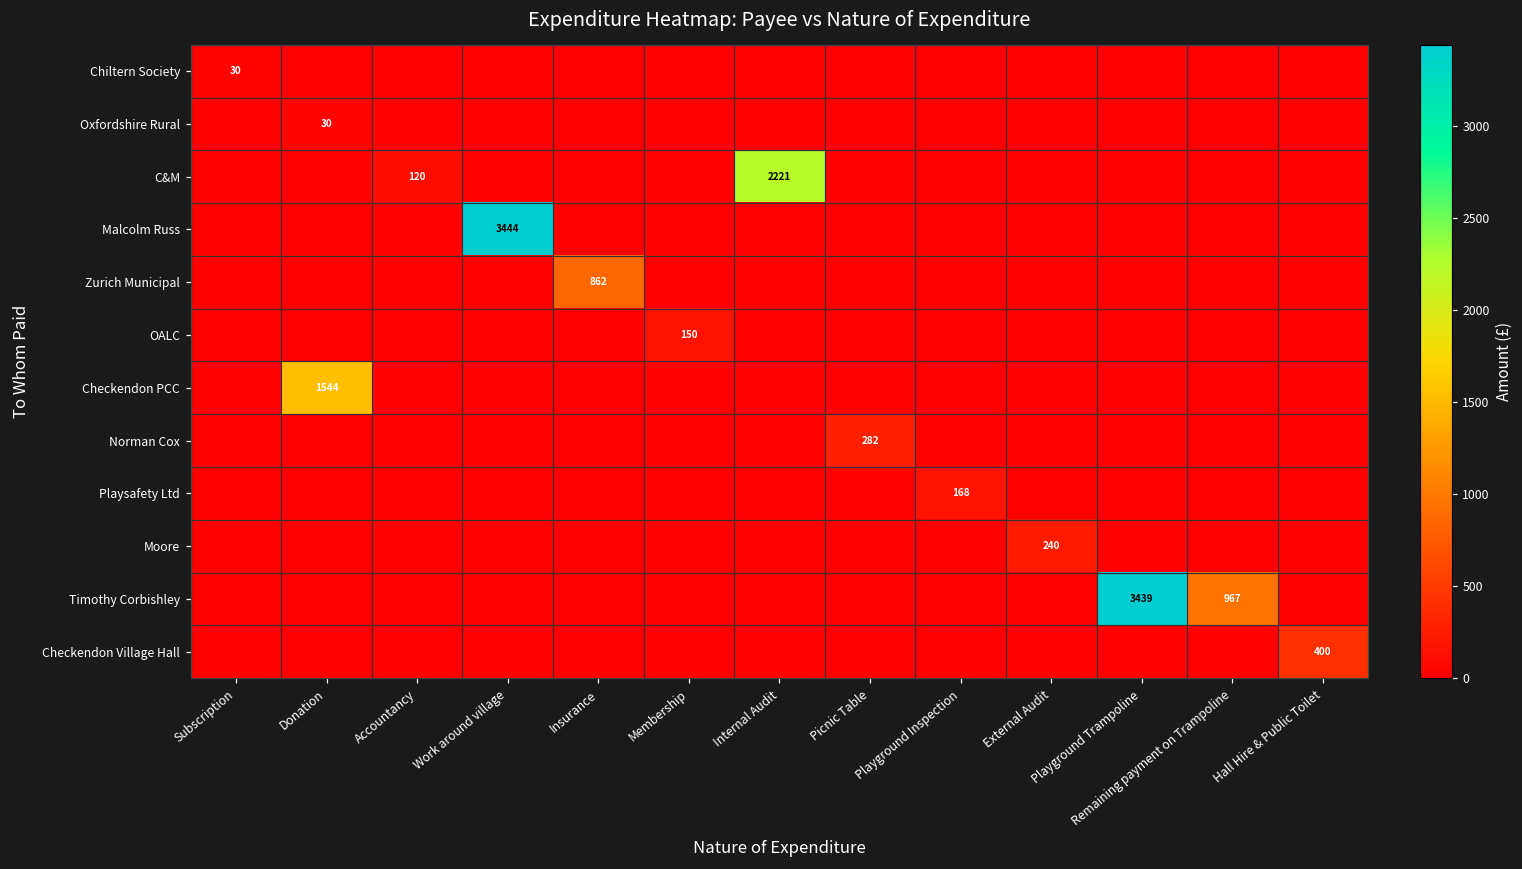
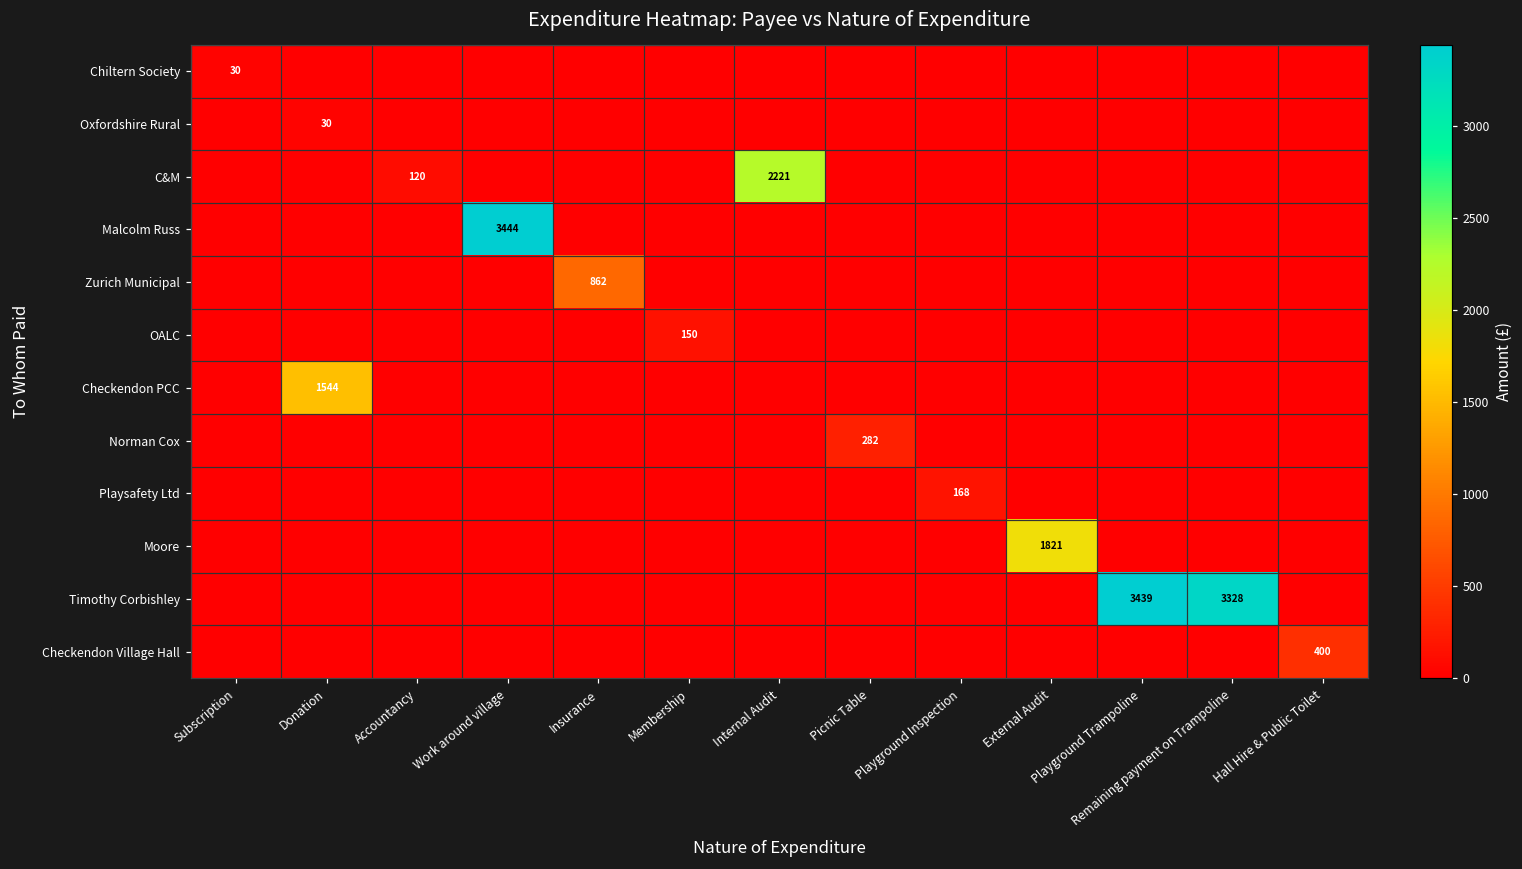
Moore, External Audit: 240 -> 1821
Timothy Corbishley, Remaining payment on Trampoline: 967 -> 3328
